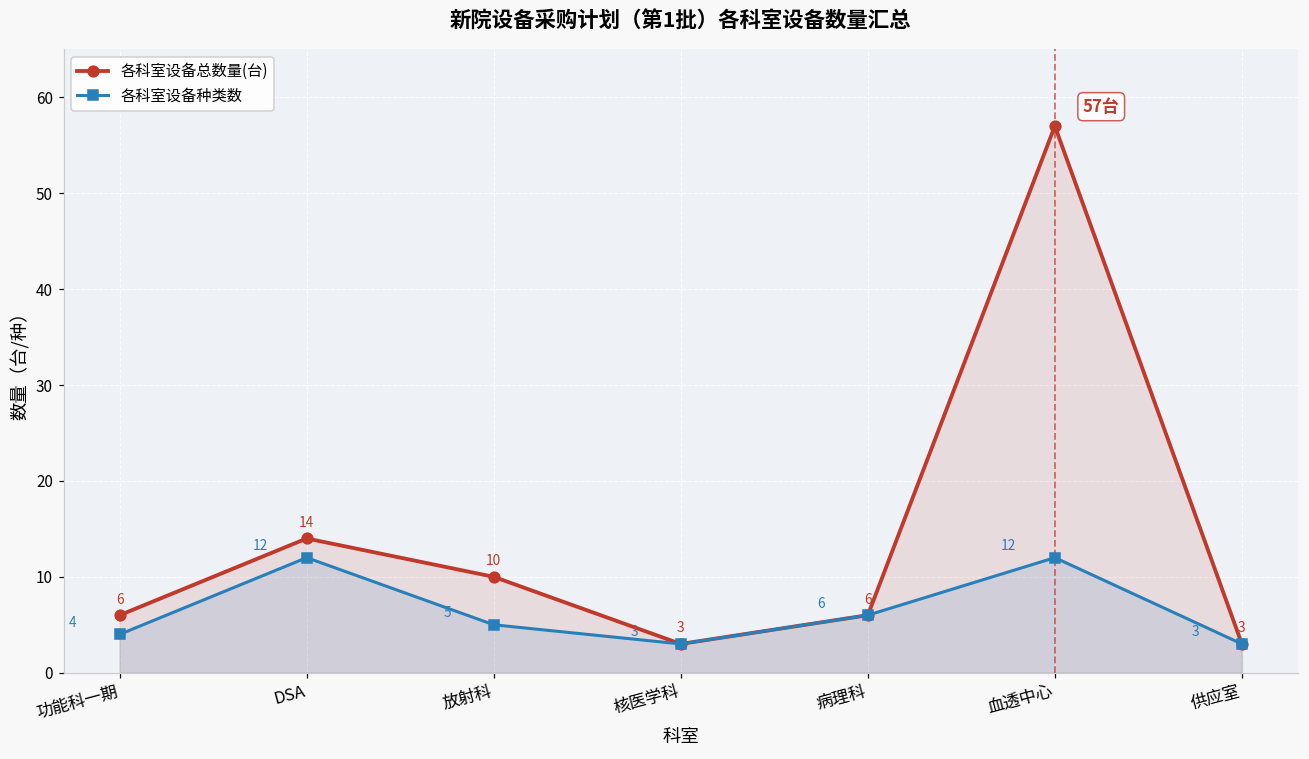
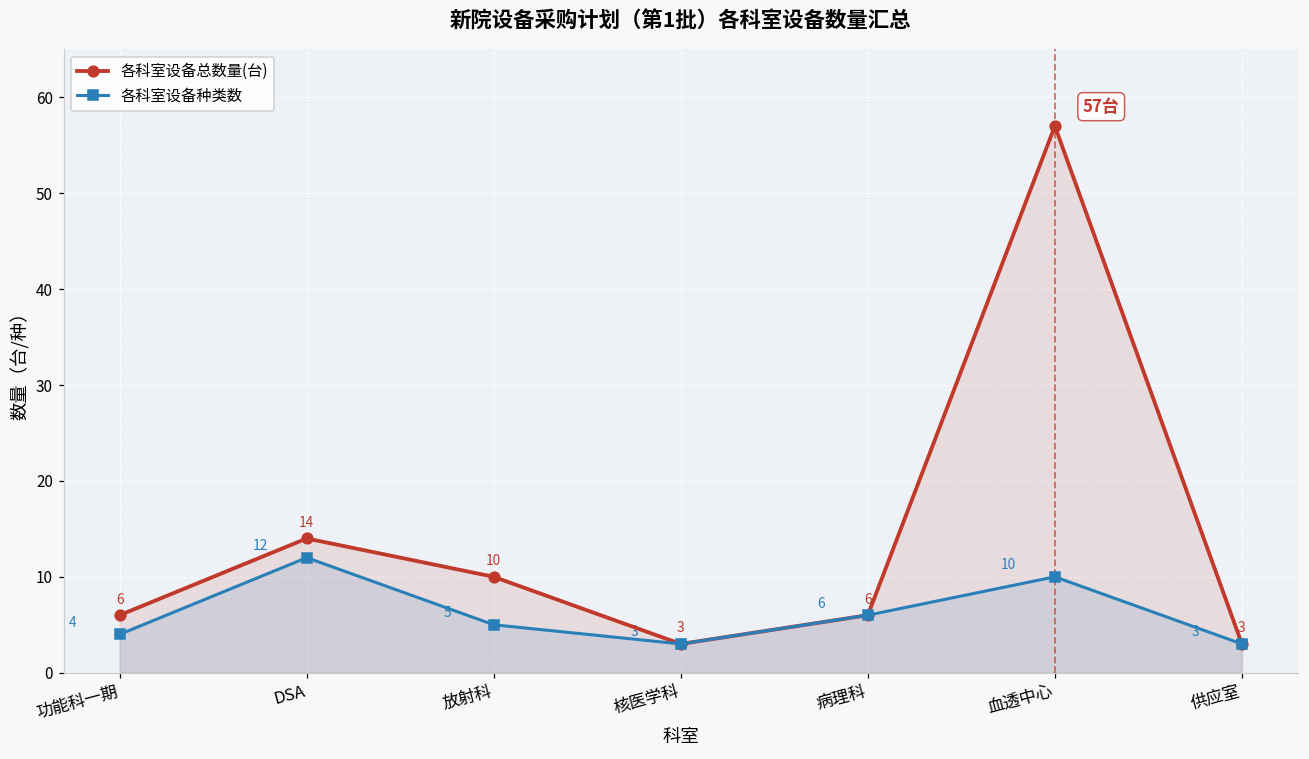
各科室设备种类数, 血透中心: 12 -> 10
